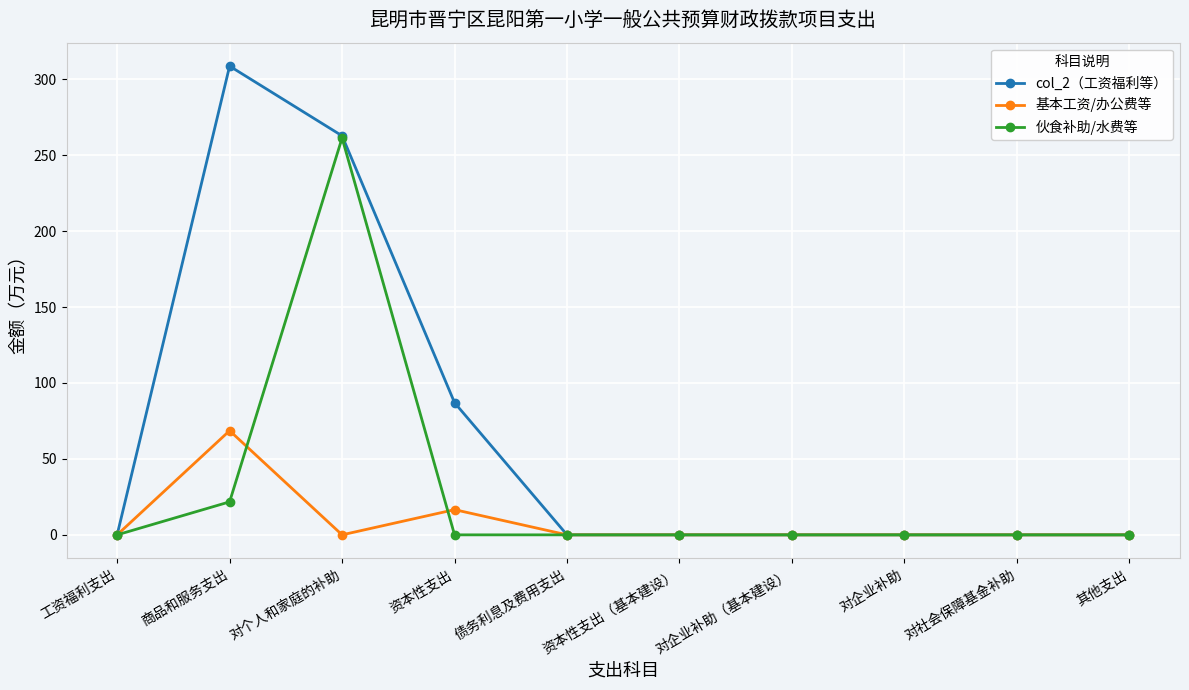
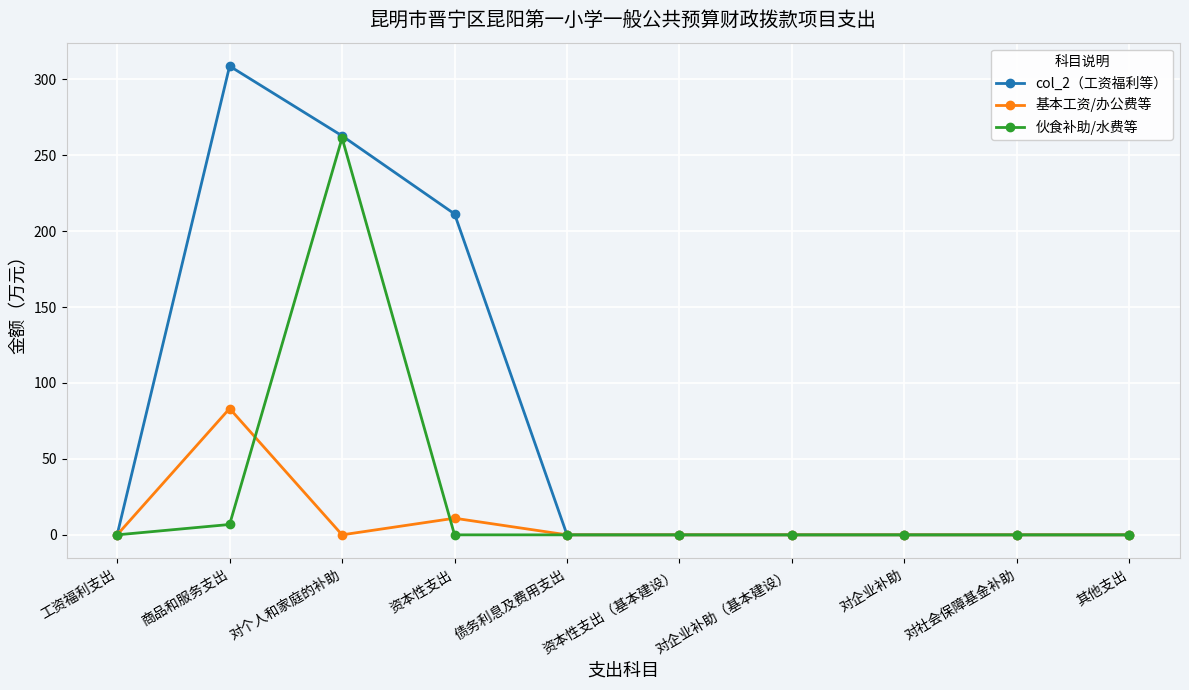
基本工资/办公费等, 商品和服务支出: 69 -> 83
伙食补助/水费等, 商品和服务支出: 22 -> 7
col_2（工资福利等）, 资本性支出: 87 -> 211
基本工资/办公费等, 资本性支出: 17 -> 11
